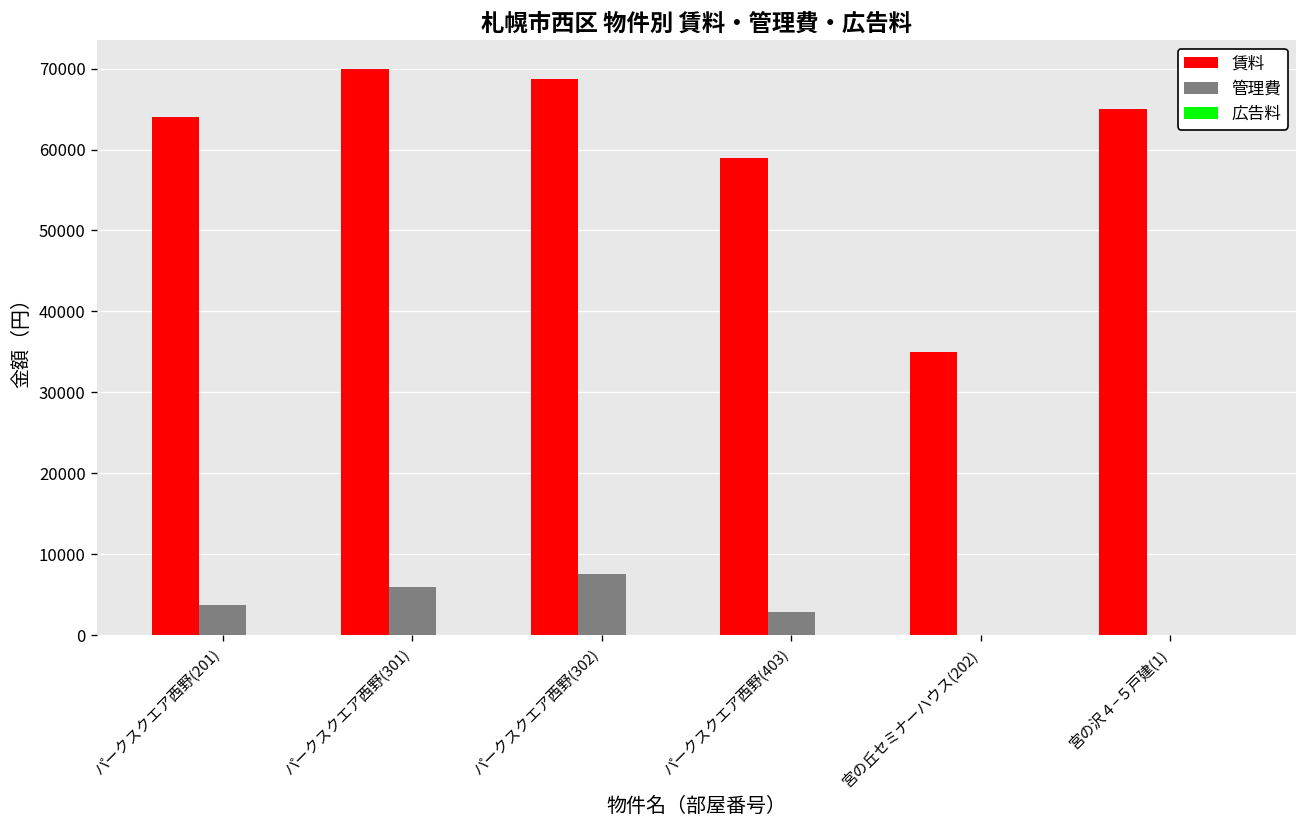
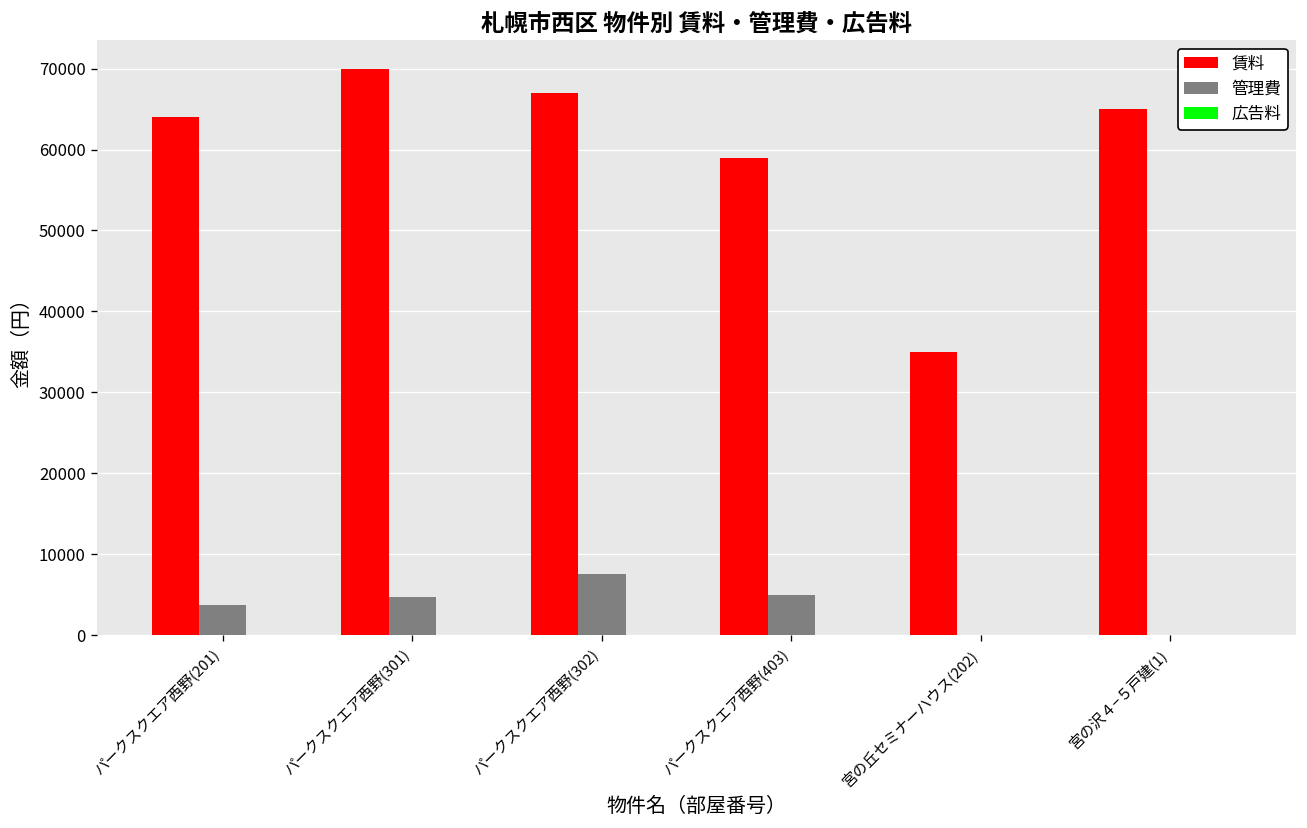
管理費, パークスクエア西野(301): 6000 -> 5000
賃料, パークスクエア西野(302): 69000 -> 67000
管理費, パークスクエア西野(403): 3000 -> 5000
